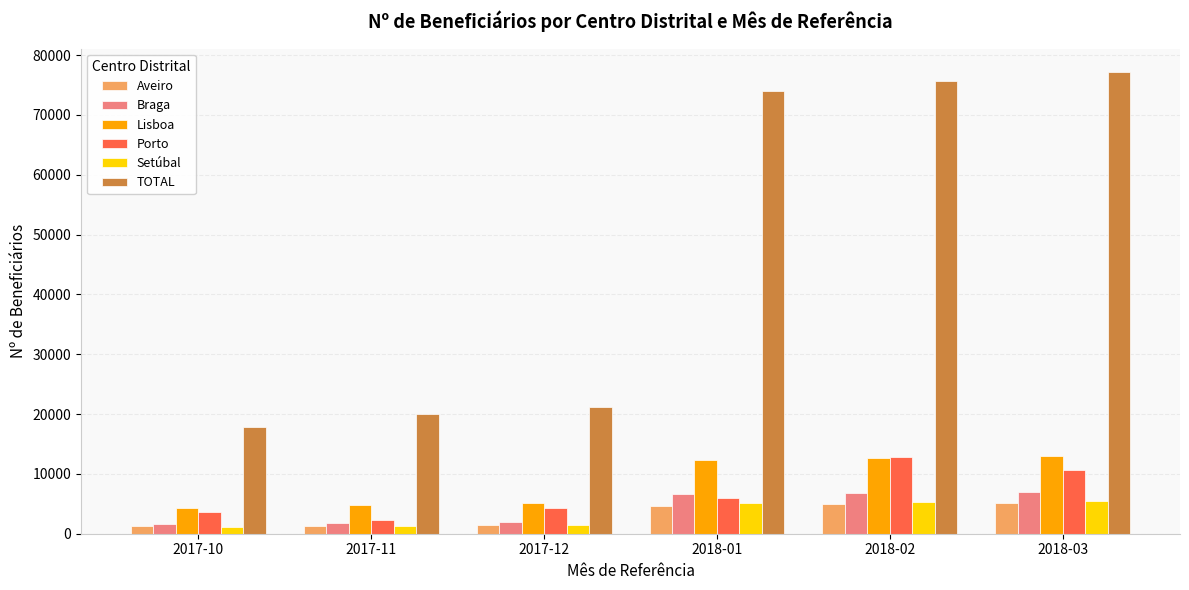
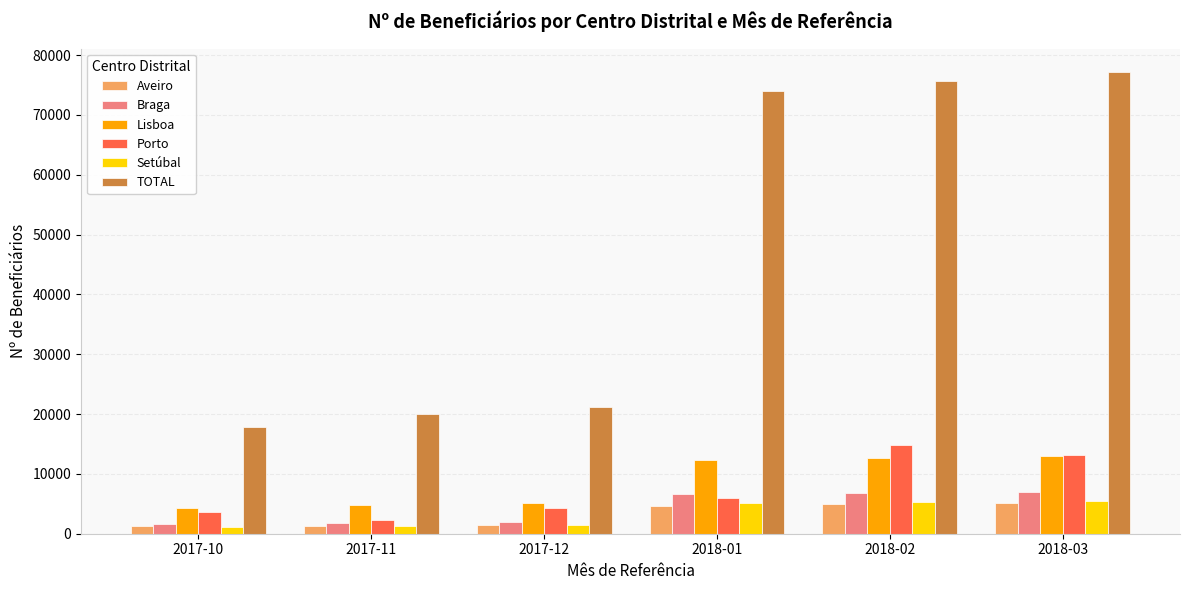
Porto, 2018-02: 13000 -> 15000
Porto, 2018-03: 11000 -> 13000
